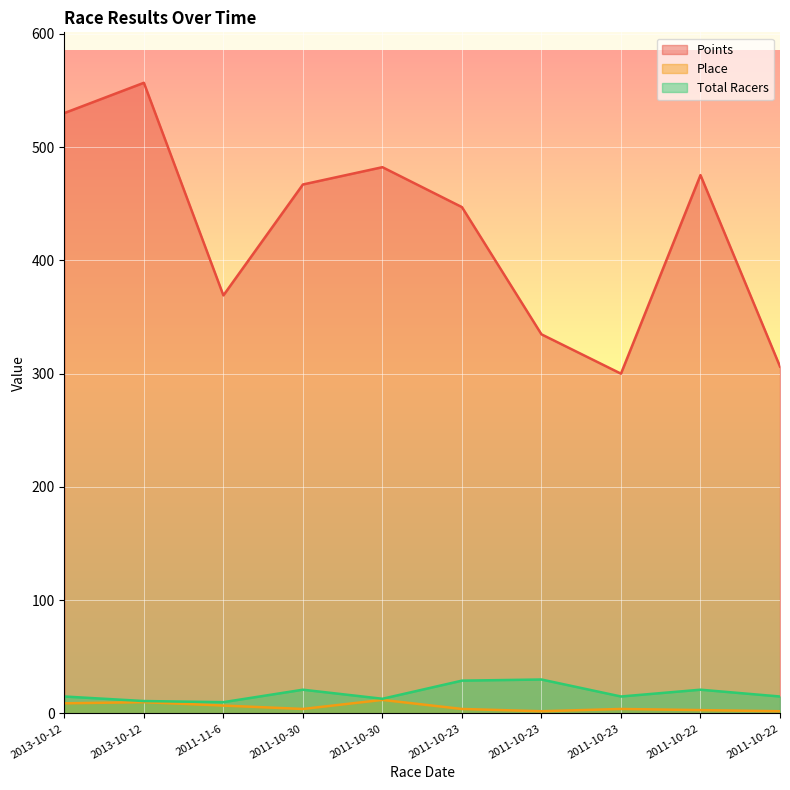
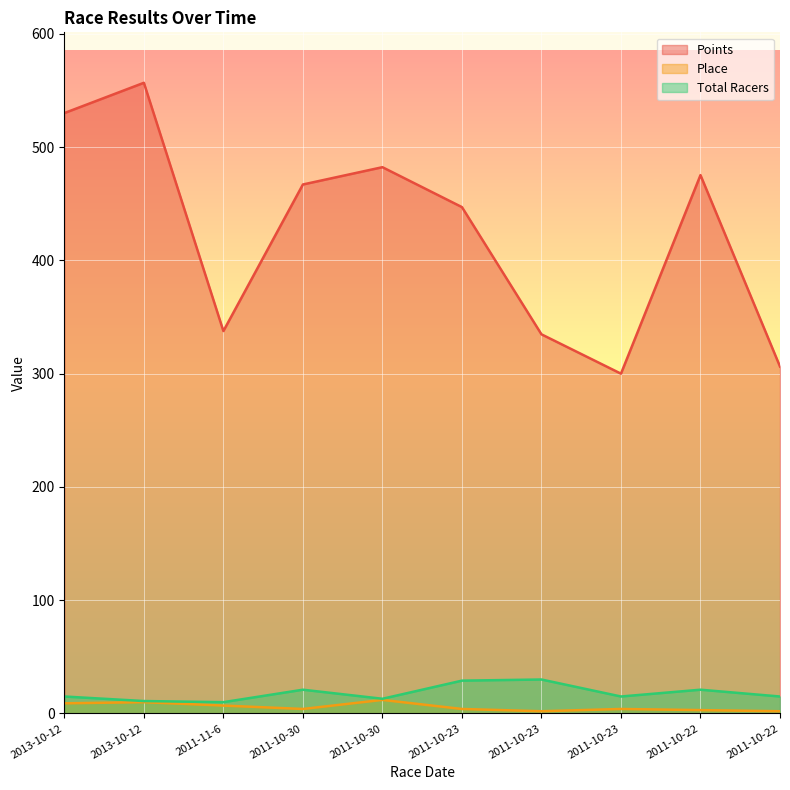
Points, 2011-11-6: 369 -> 338
